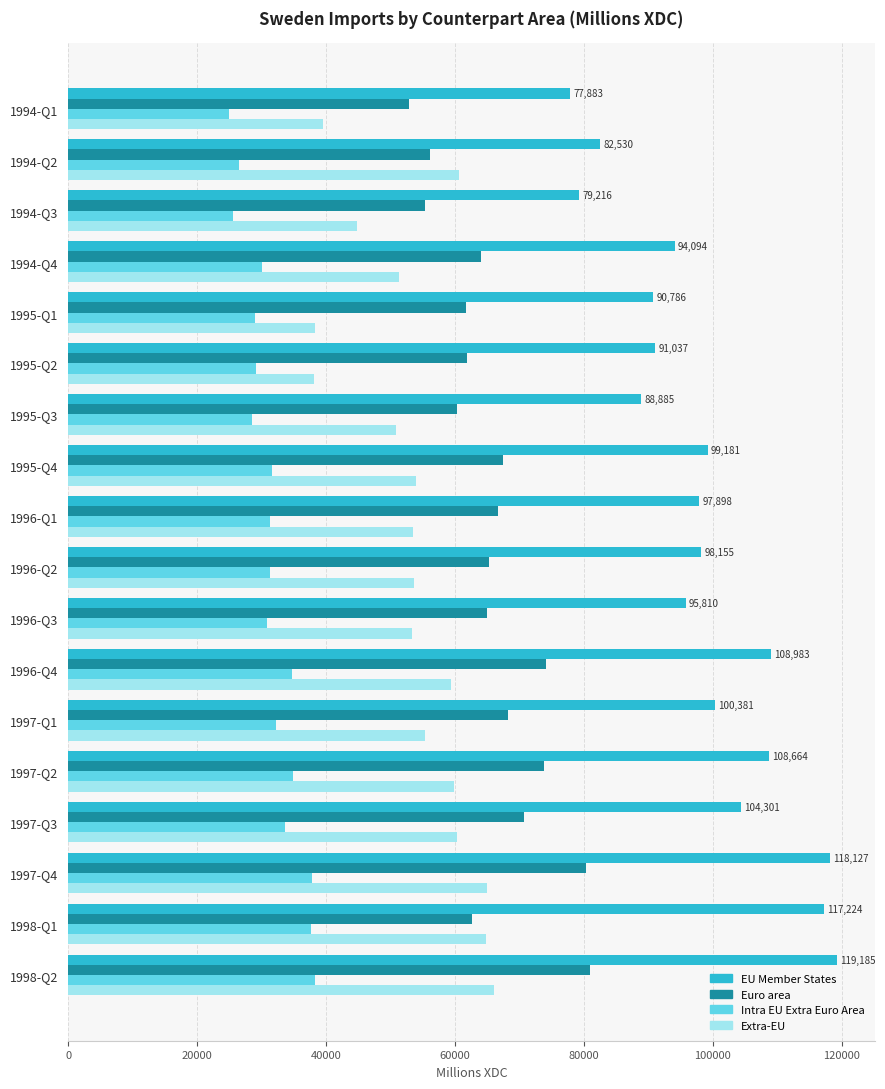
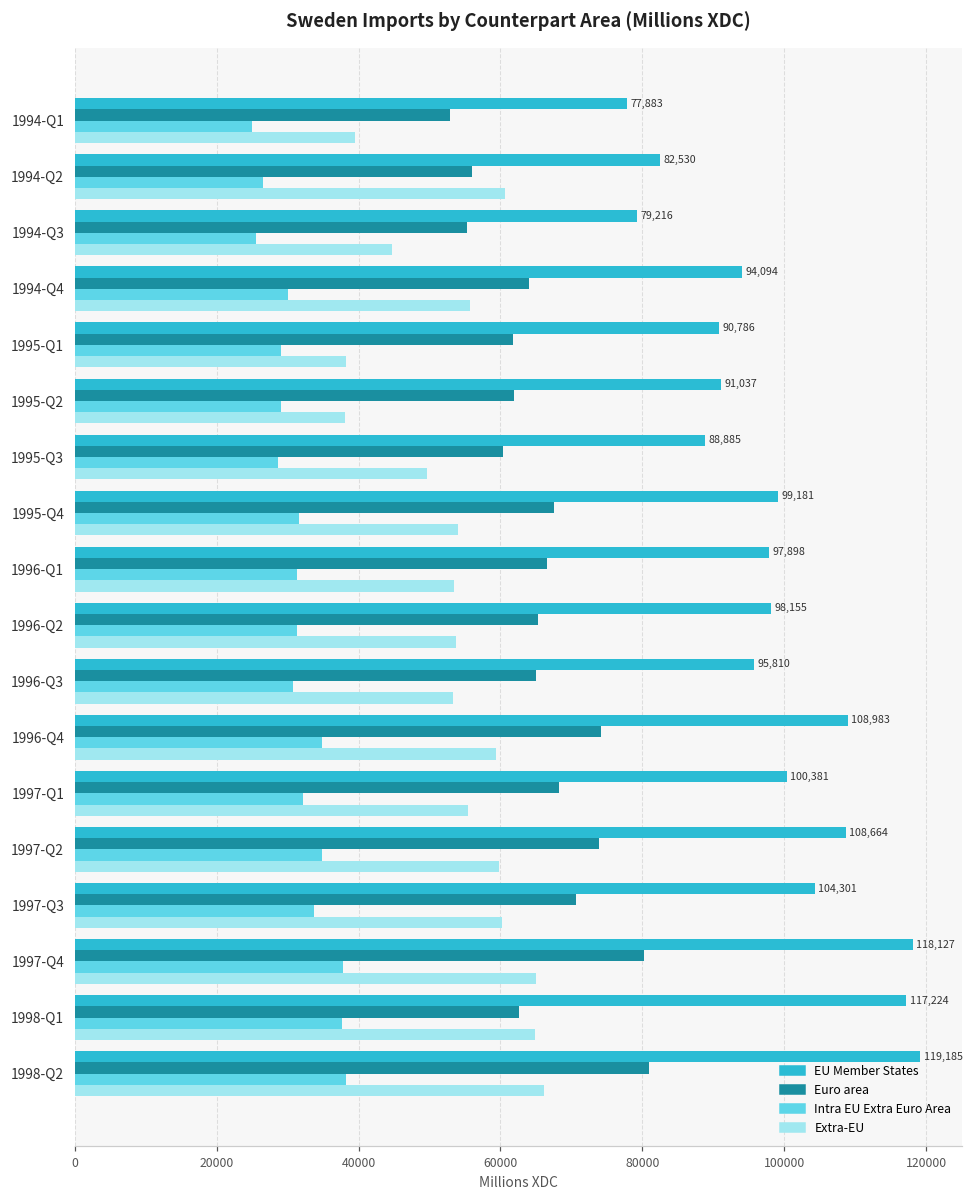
Extra-EU, 1994-Q4: 51000 -> 56000
Extra-EU, 1995-Q3: 51000 -> 50000
